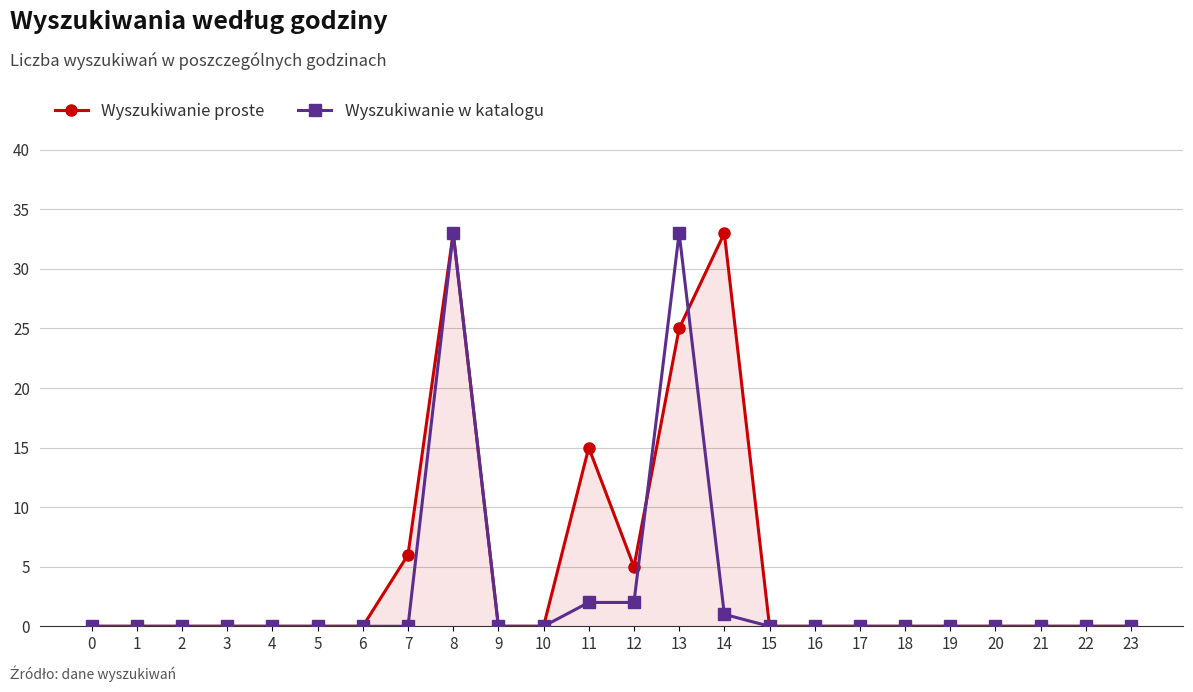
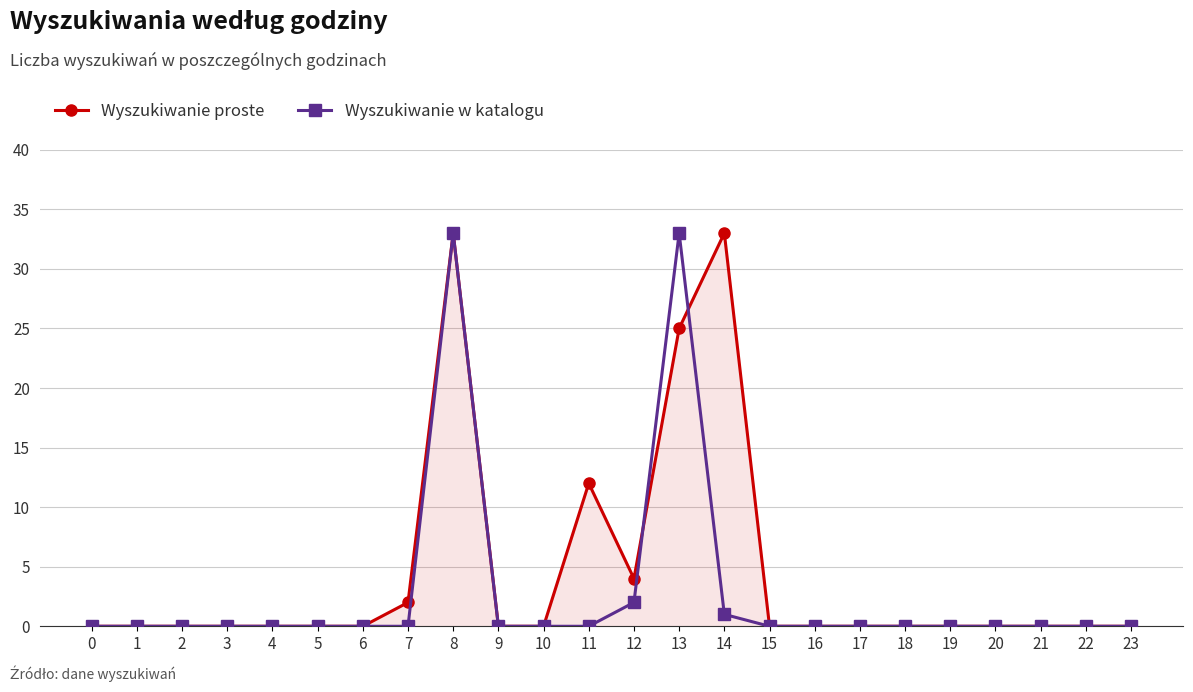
Wyszukiwanie proste, 7: 6 -> 2
Wyszukiwanie proste, 11: 15 -> 12
Wyszukiwanie w katalogu, 11: 2 -> 0
Wyszukiwanie proste, 12: 5 -> 4
